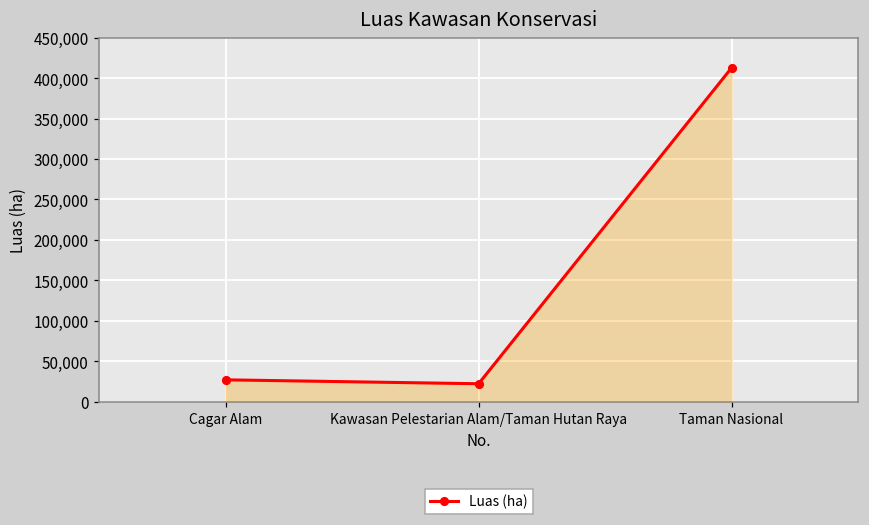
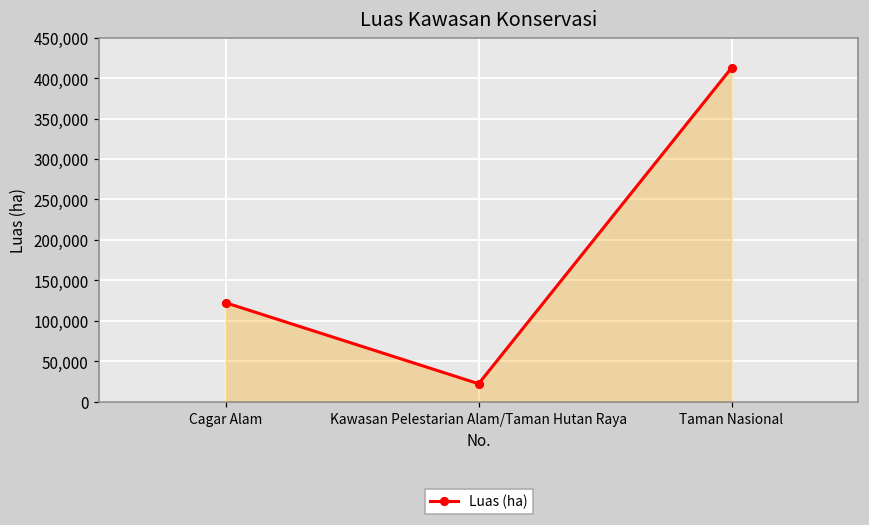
Cagar Alam: 30,000 -> 120,000
